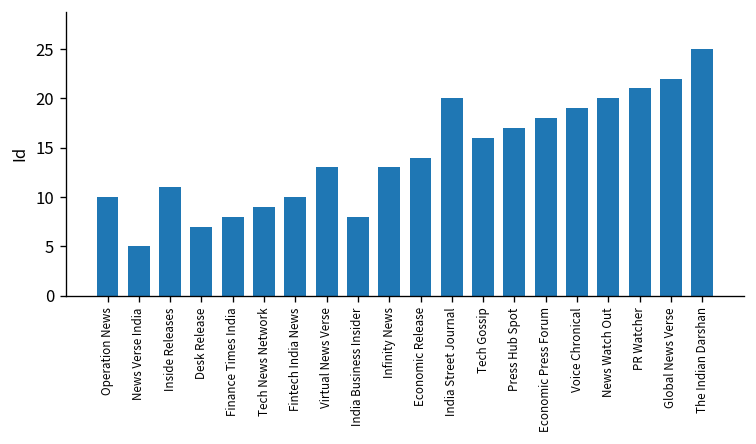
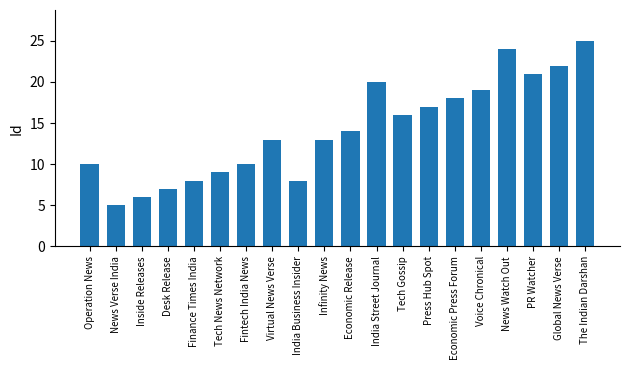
Inside Releases: 11 -> 6
News Watch Out: 20 -> 24
